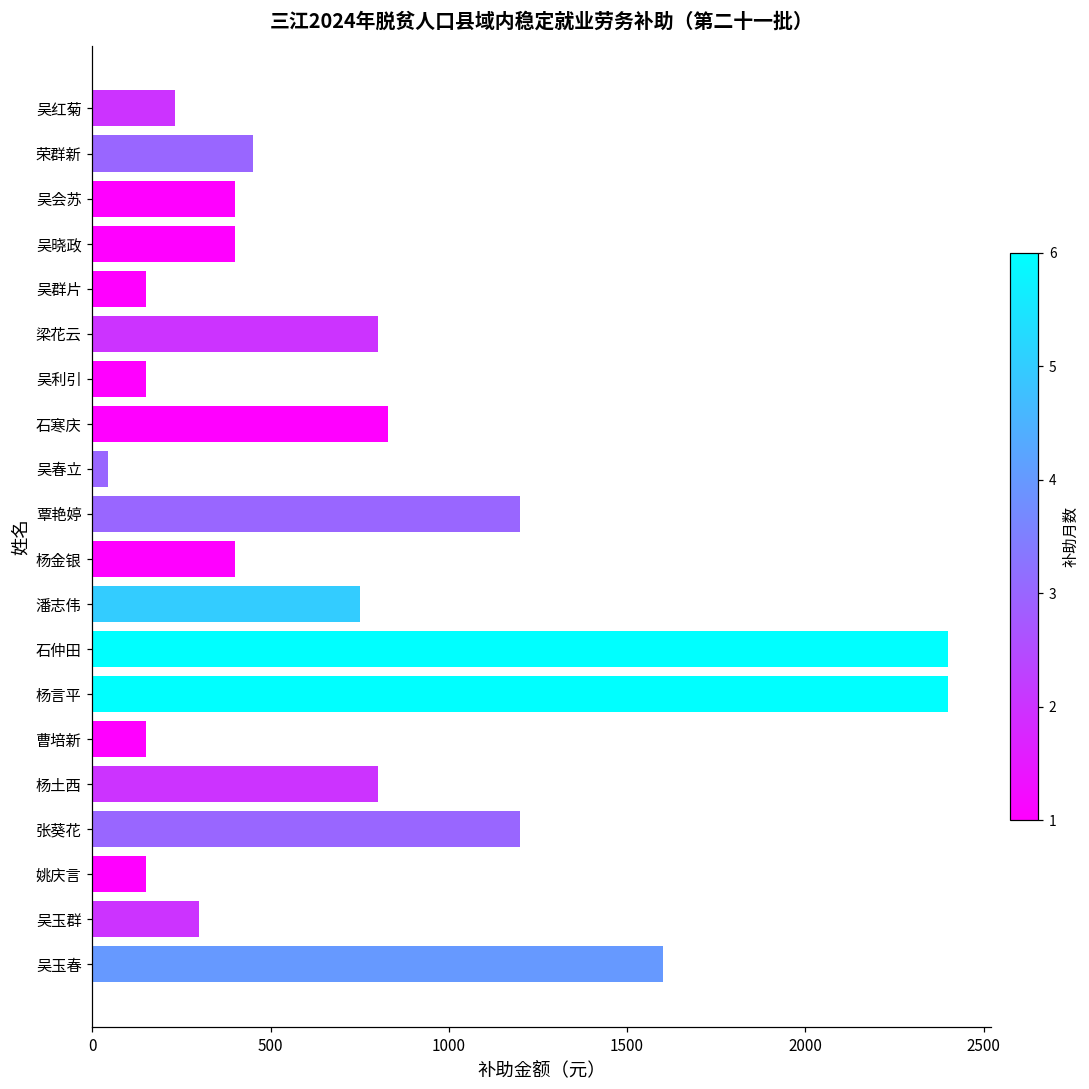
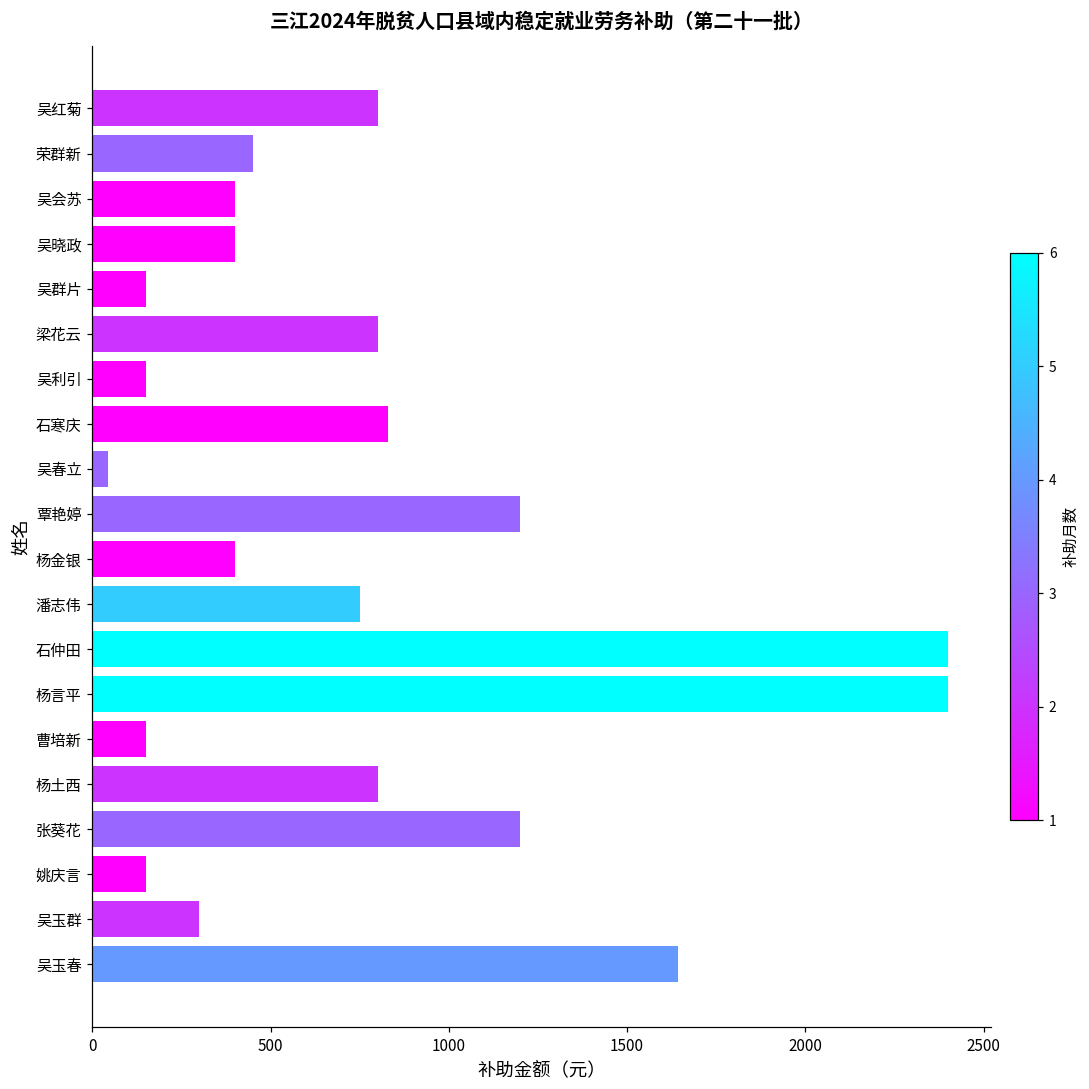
吴红菊: 230 -> 800
吴玉春: 1600 -> 1640
